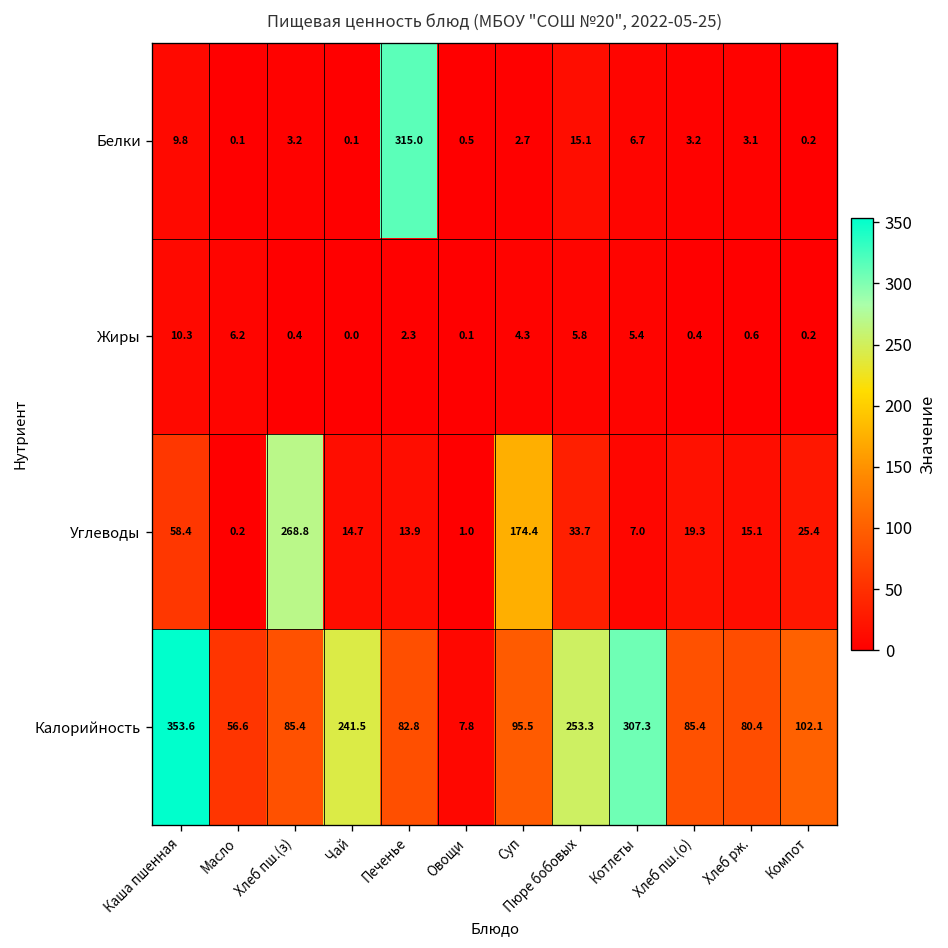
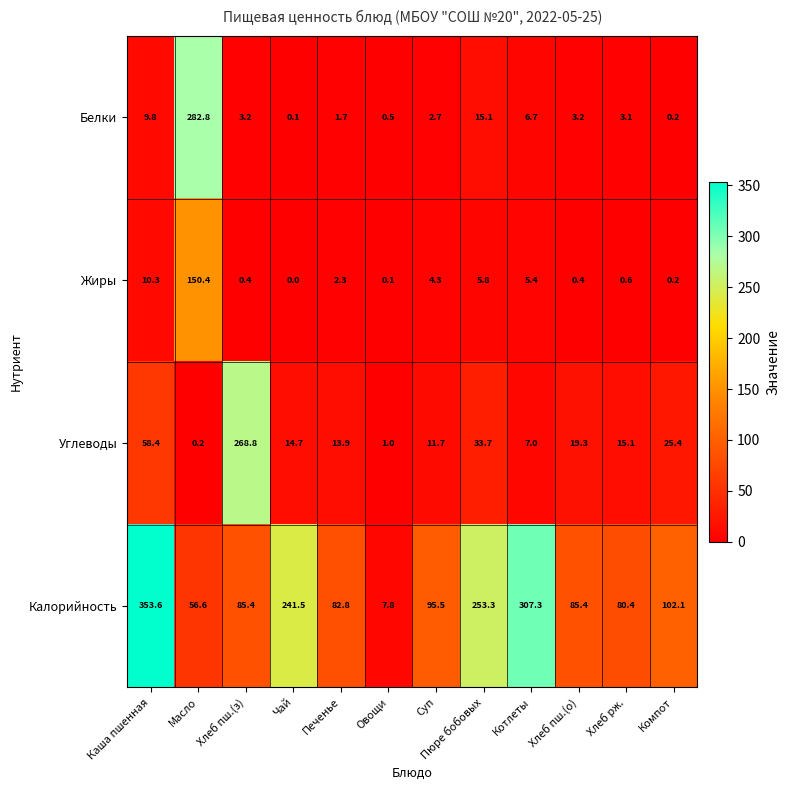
Белки, Масло: 0.1 -> 282.8
Белки, Печенье: 315.0 -> 1.7
Жиры, Масло: 6.2 -> 150.4
Углеводы, Суп: 174.4 -> 11.7
